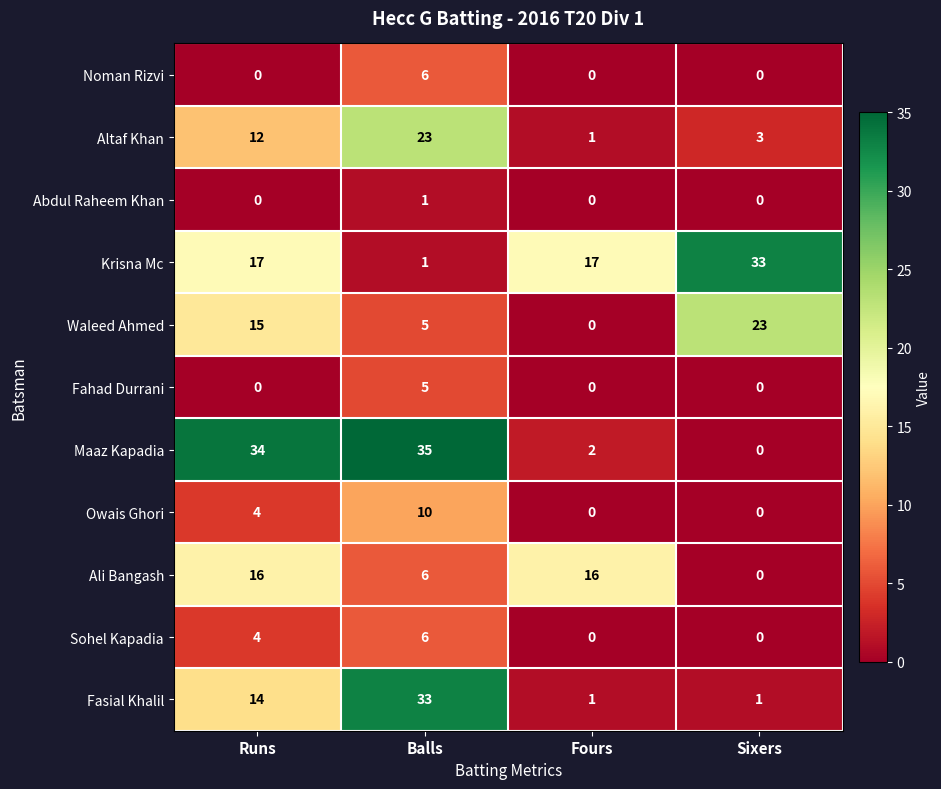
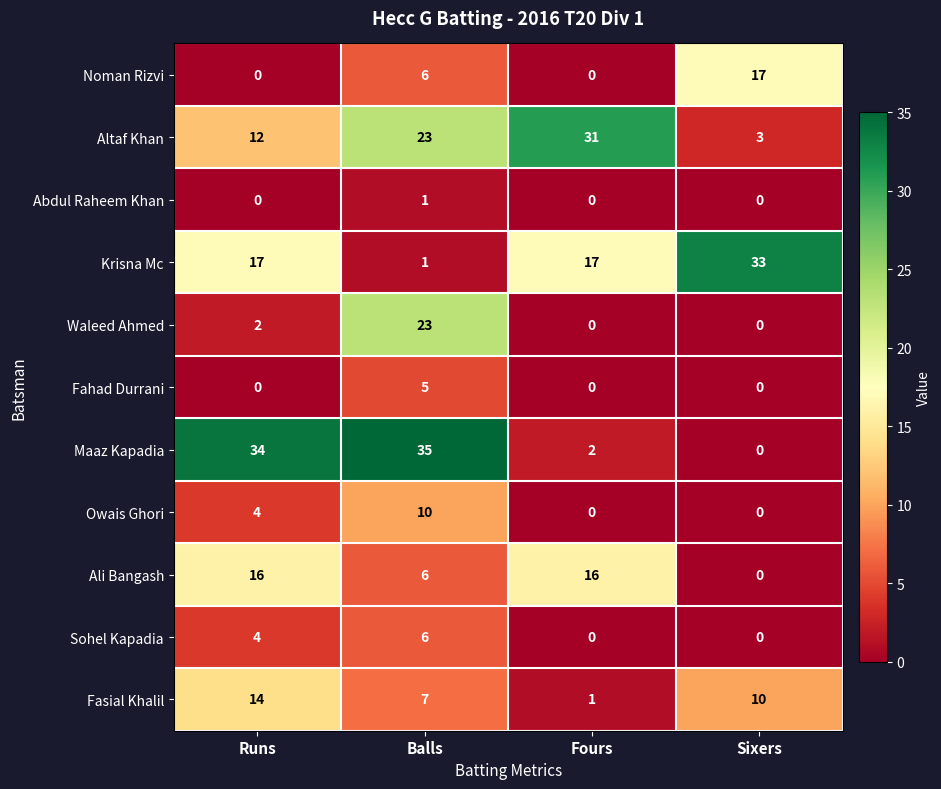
Noman Rizvi, Sixers: 0 -> 17
Altaf Khan, Fours: 1 -> 31
Waleed Ahmed, Runs: 15 -> 2
Waleed Ahmed, Balls: 5 -> 23
Waleed Ahmed, Sixers: 23 -> 0
Fasial Khalil, Balls: 33 -> 7
Fasial Khalil, Sixers: 1 -> 10
